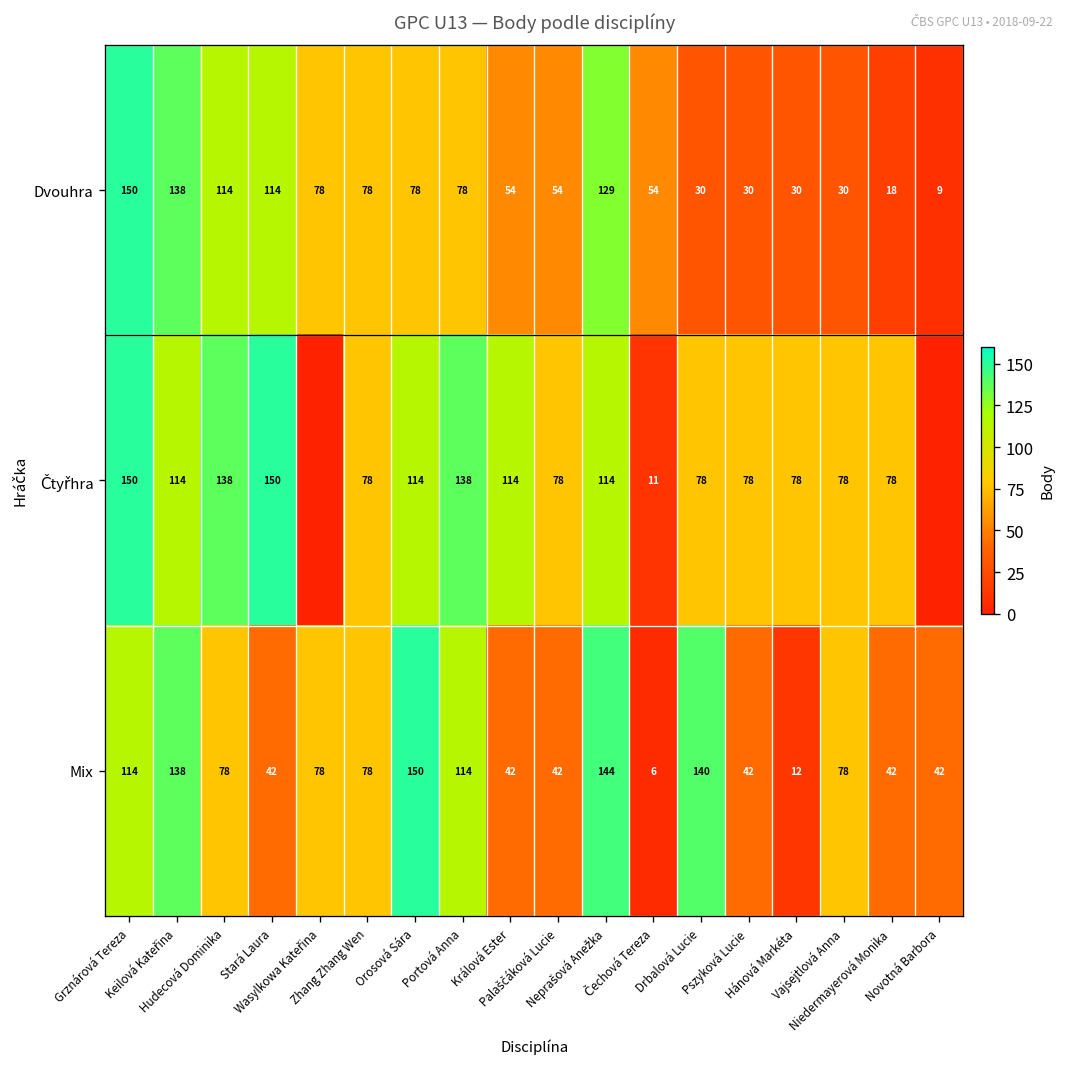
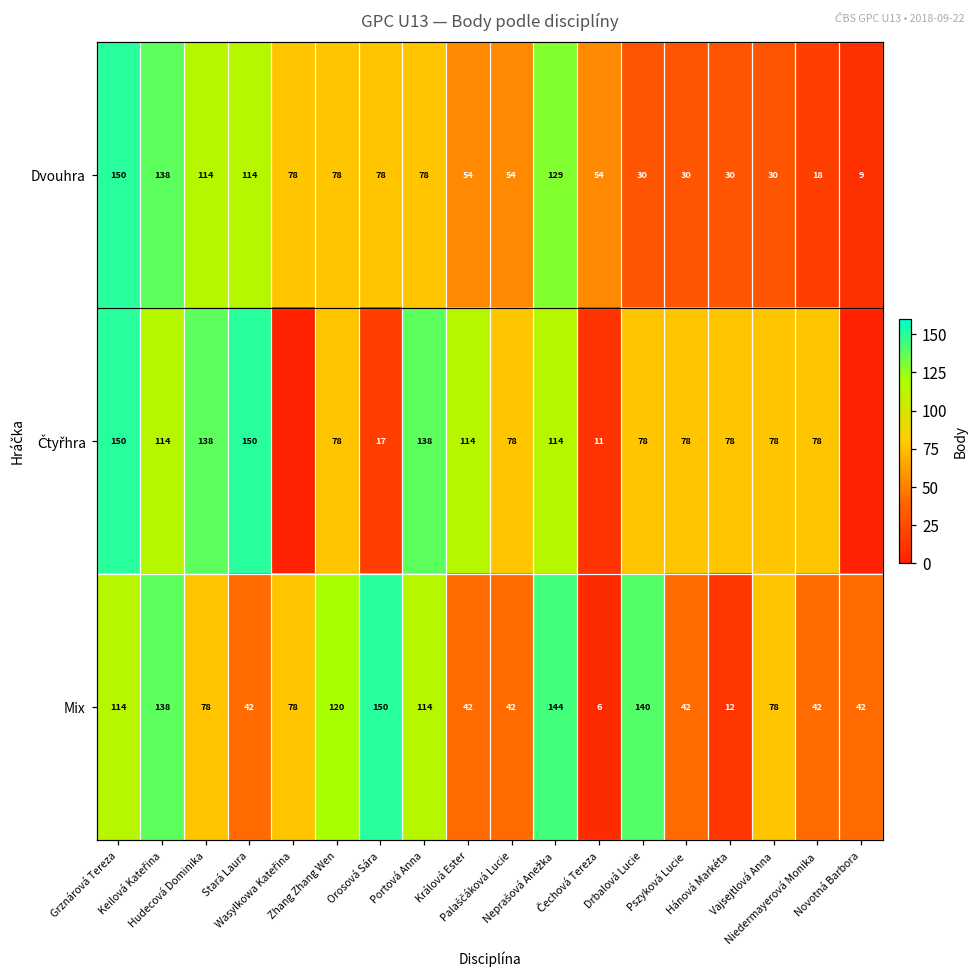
Čtyřhra, Orosová Sára: 114 -> 17
Mix, Zhang Zhang Wen: 78 -> 120
